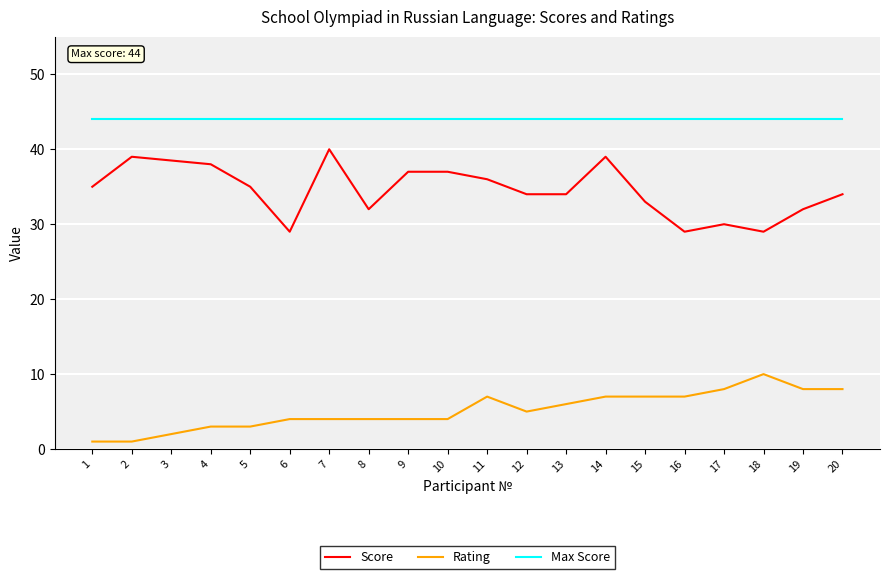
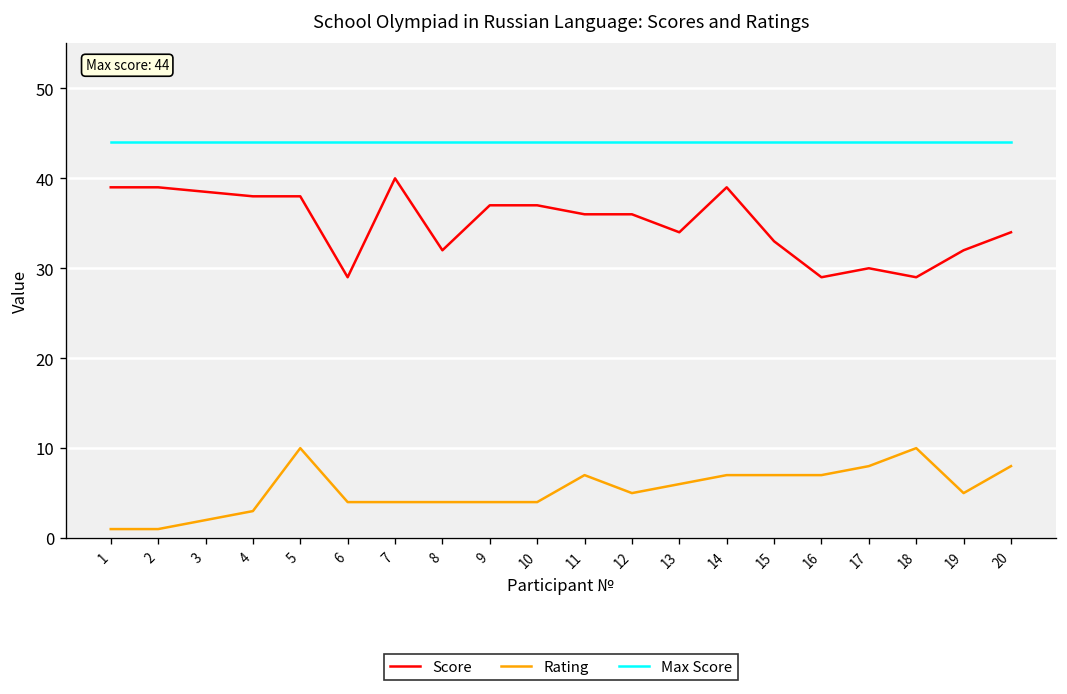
Score, 1: 35 -> 39
Score, 5: 35 -> 38
Rating, 5: 3 -> 10
Score, 12: 34 -> 36
Rating, 19: 8 -> 5
